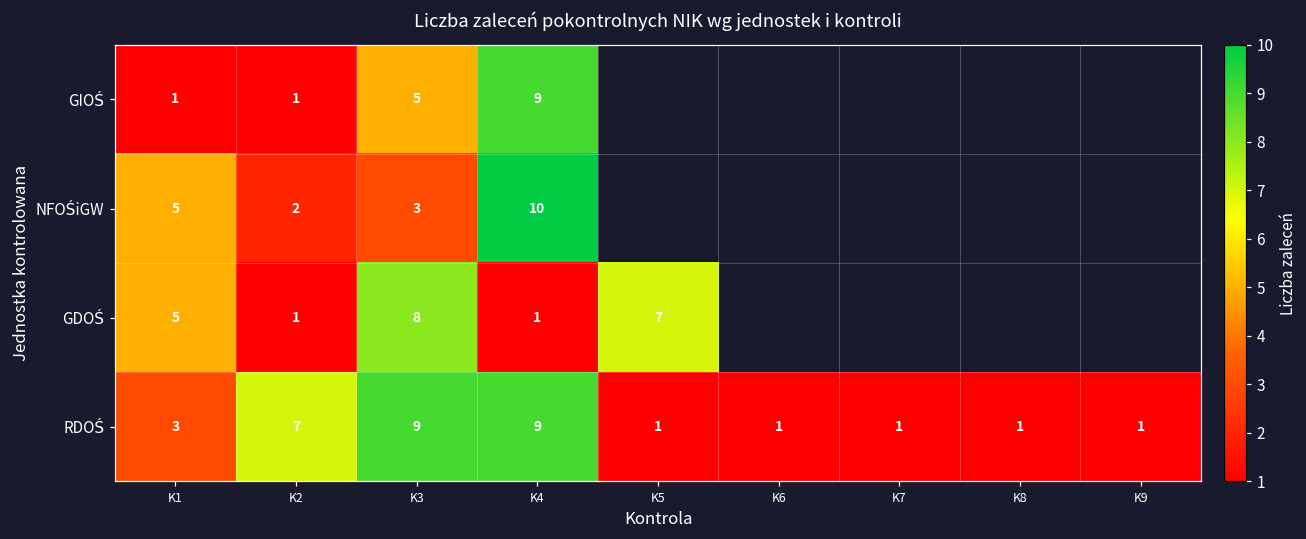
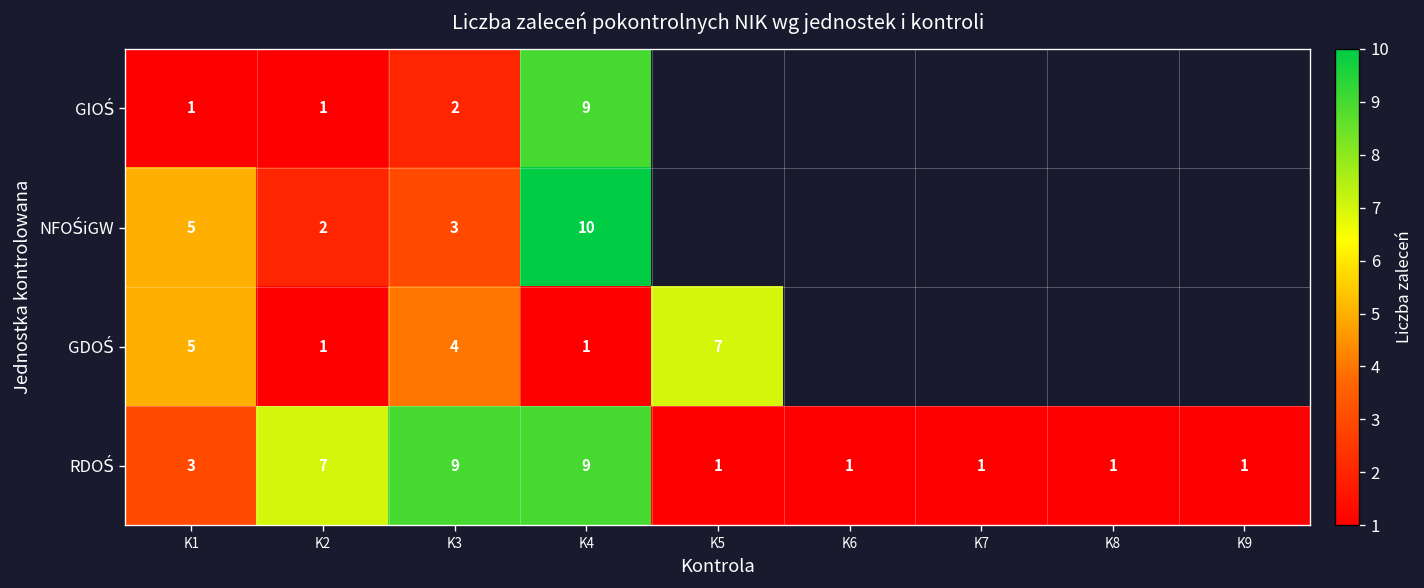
GIOŚ, K3: 5 -> 2
GDOŚ, K3: 8 -> 4
